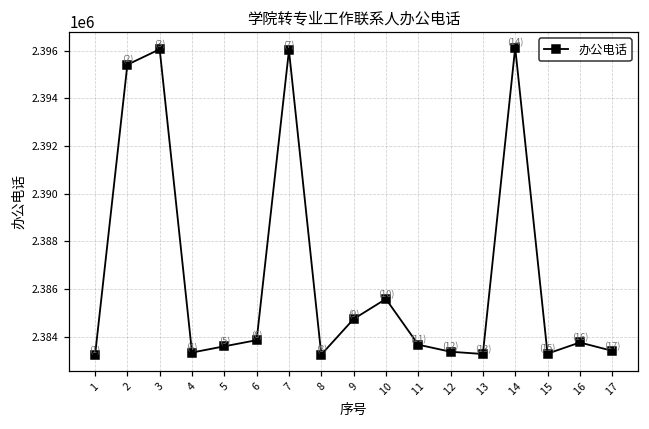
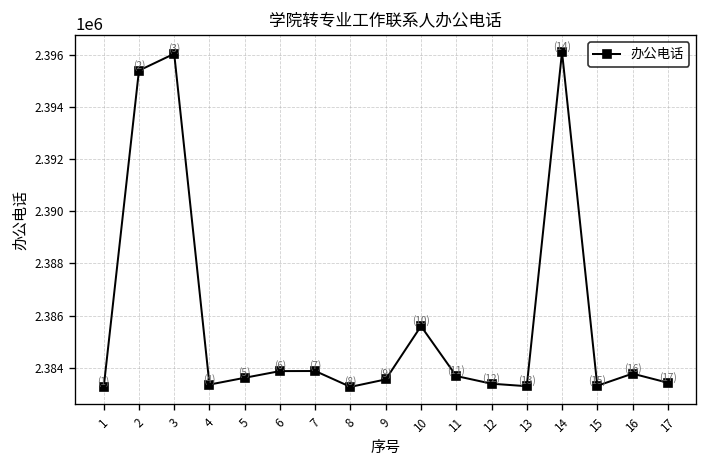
7: 2396000 -> 2383900
9: 2384800 -> 2383500
